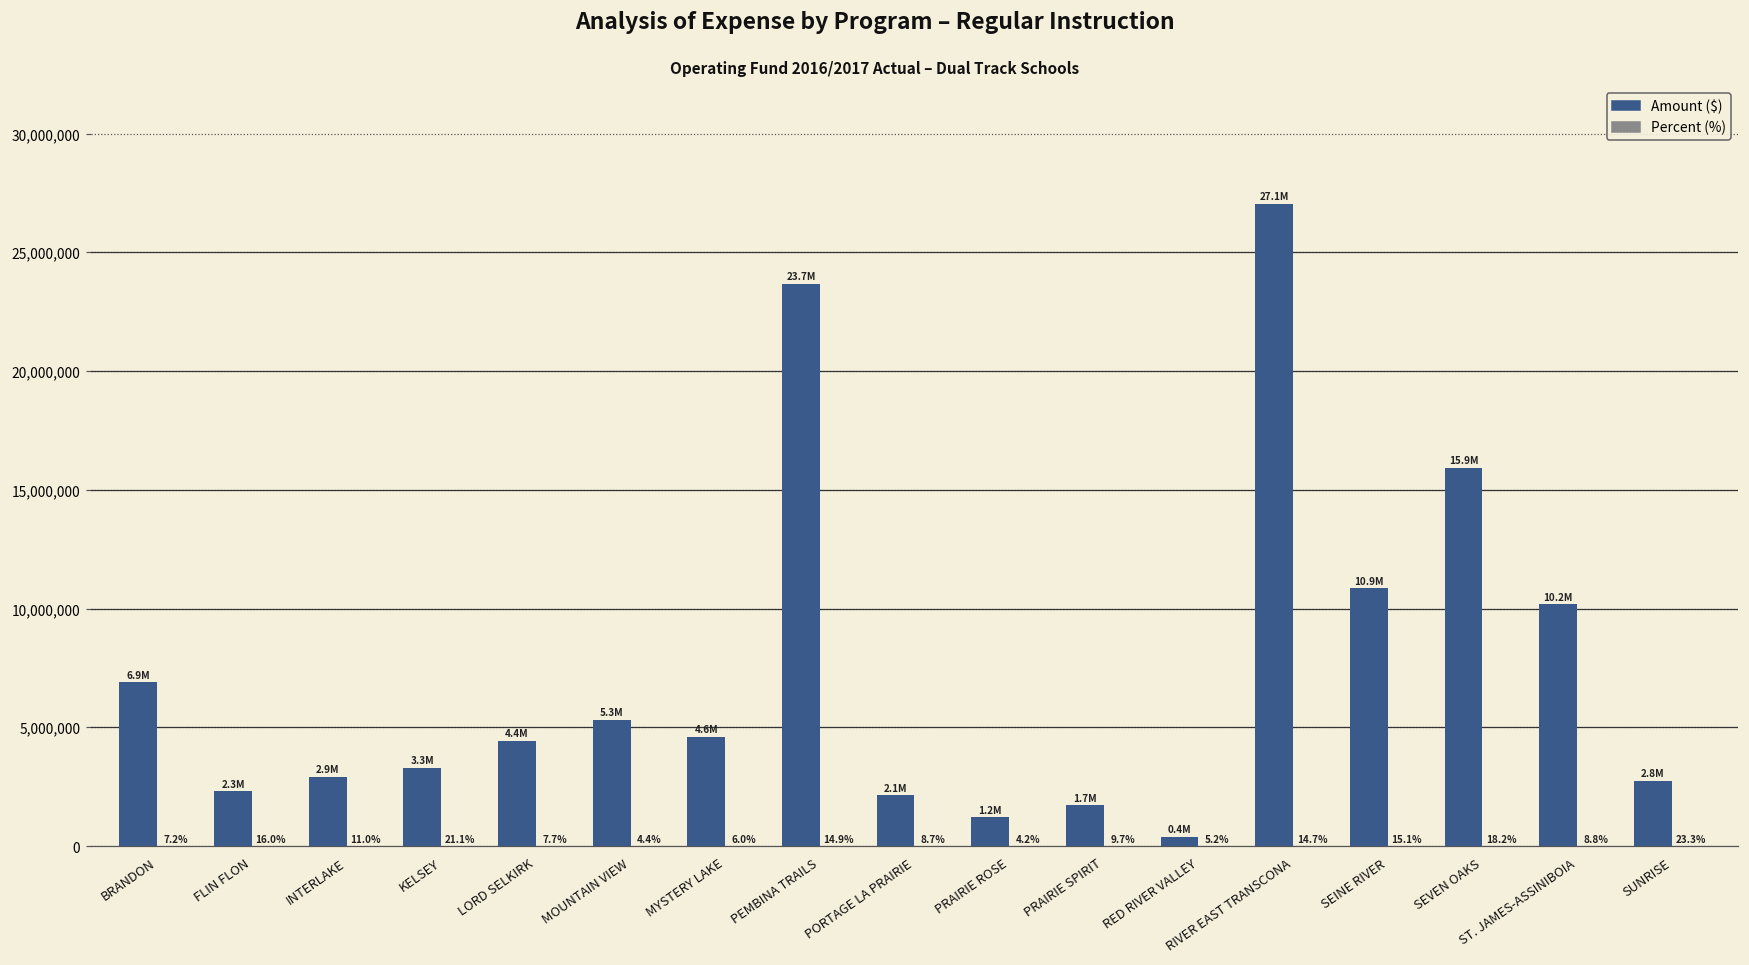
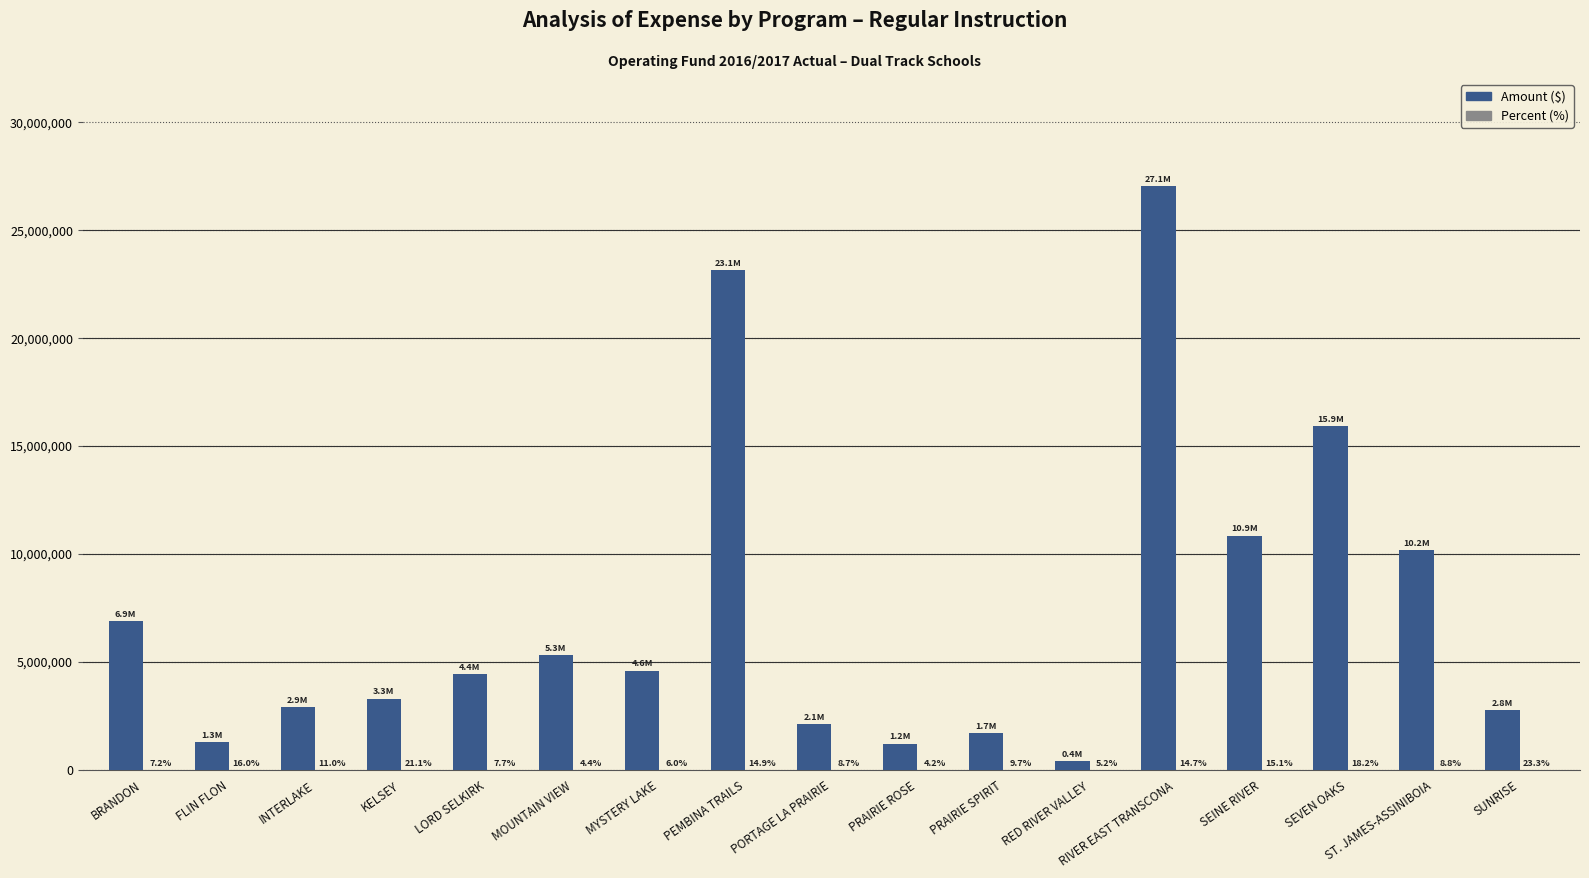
Amount ($), FLIN FLON: 2.3M -> 1.3M
Amount ($), PEMBINA TRAILS: 23.7M -> 23.1M
